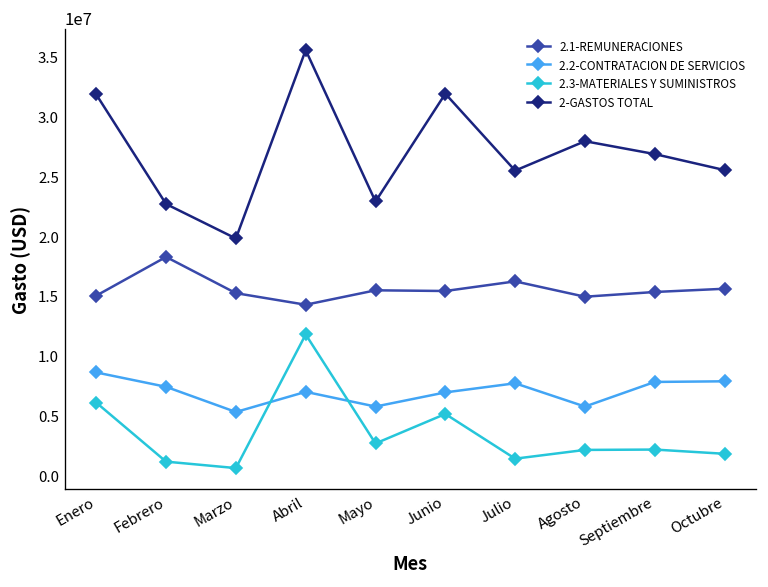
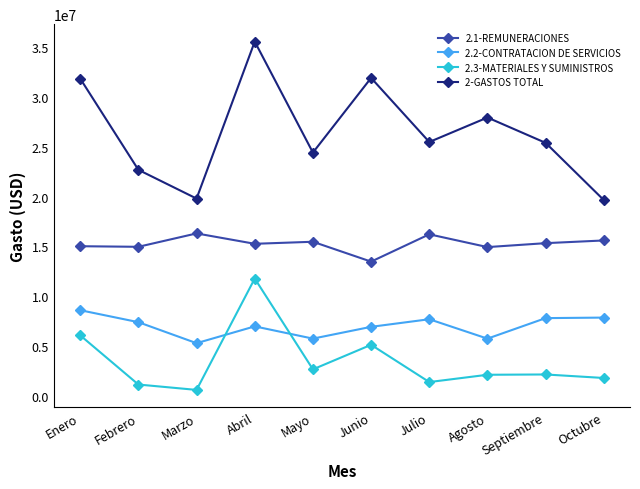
2.1-REMUNERACIONES, Febrero: 18000000 -> 15000000
2.1-REMUNERACIONES, Marzo: 15000000 -> 16000000
2.1-REMUNERACIONES, Abril: 14000000 -> 15000000
2-GASTOS TOTAL, Mayo: 23000000 -> 24000000
2.1-REMUNERACIONES, Junio: 15000000 -> 13000000
2-GASTOS TOTAL, Septiembre: 27000000 -> 25000000
2-GASTOS TOTAL, Octubre: 26000000 -> 20000000
